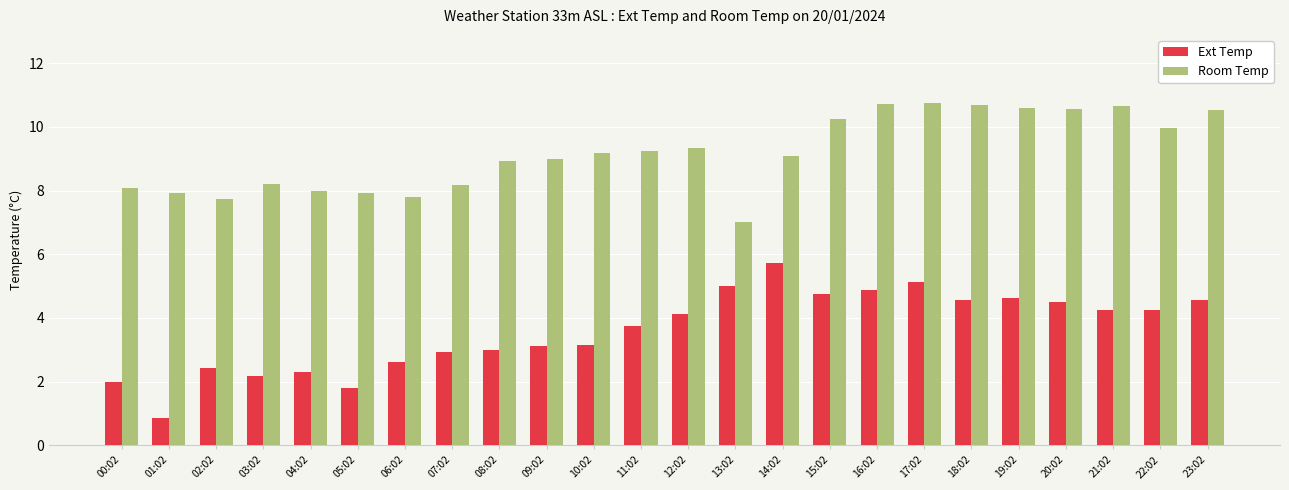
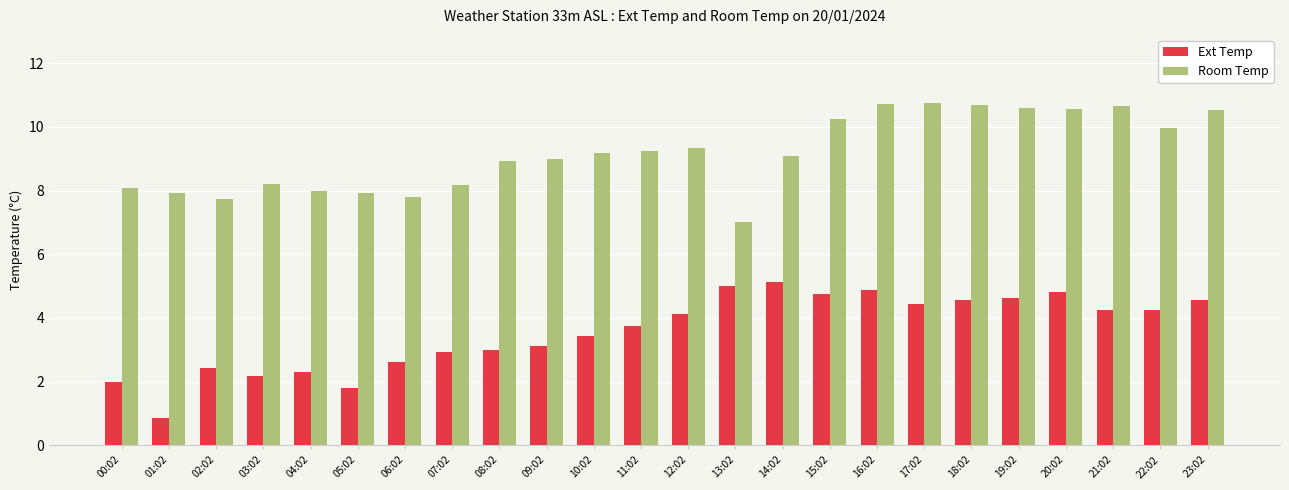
Ext Temp, 10:02: 3.2 -> 3.4
Ext Temp, 14:02: 5.7 -> 5.1
Ext Temp, 17:02: 5.1 -> 4.4
Ext Temp, 20:02: 4.5 -> 4.8
